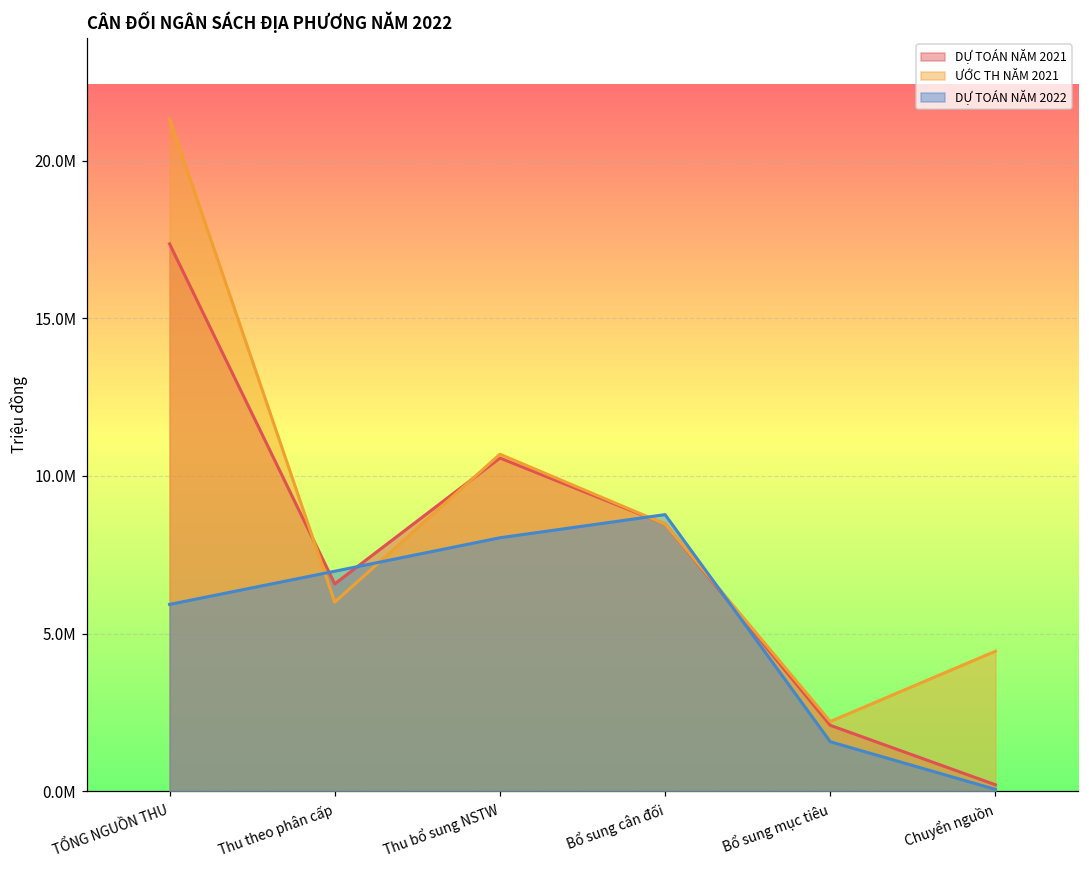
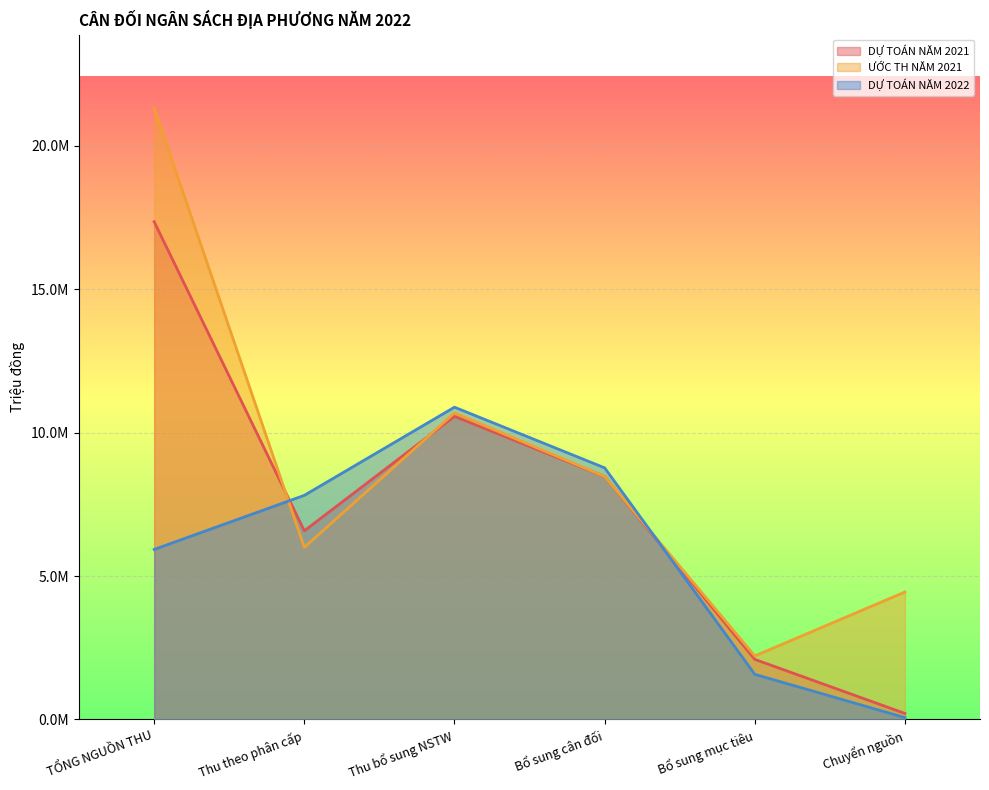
DỰ TOÁN NĂM 2022, Thu theo phân cấp: 7000000 -> 7800000
DỰ TOÁN NĂM 2022, Thu bổ sung NSTW: 8000000 -> 10900000
